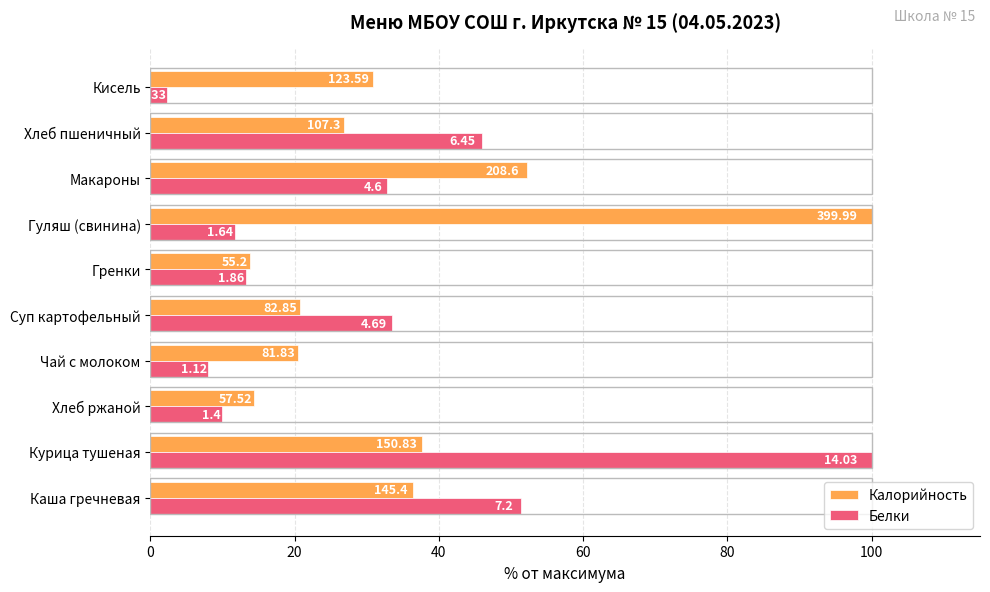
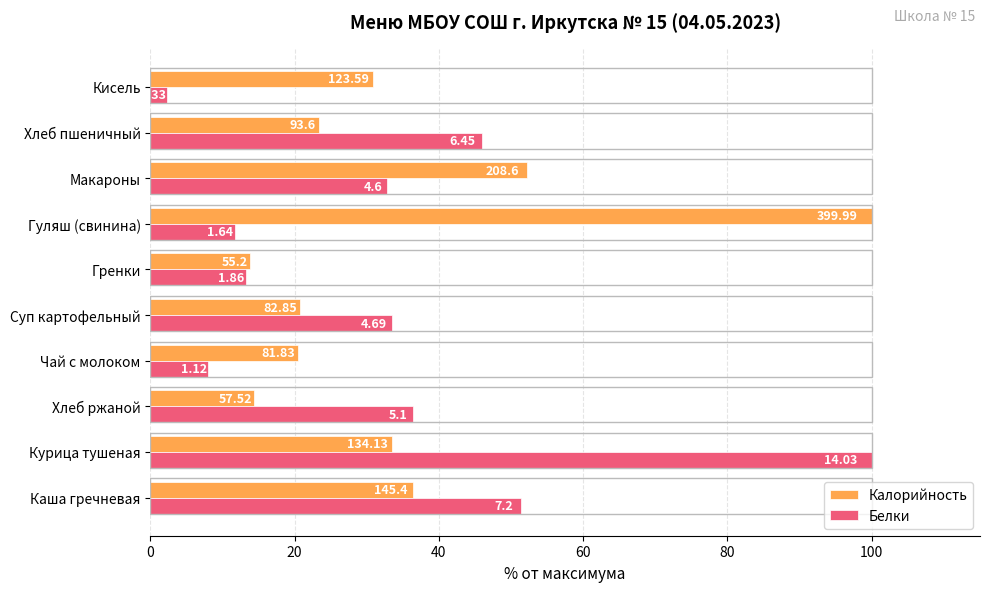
Калорийность, Хлеб пшеничный: 107.3 -> 93.6
Белки, Хлеб ржаной: 1.4 -> 5.1
Калорийность, Курица тушеная: 150.83 -> 134.13
